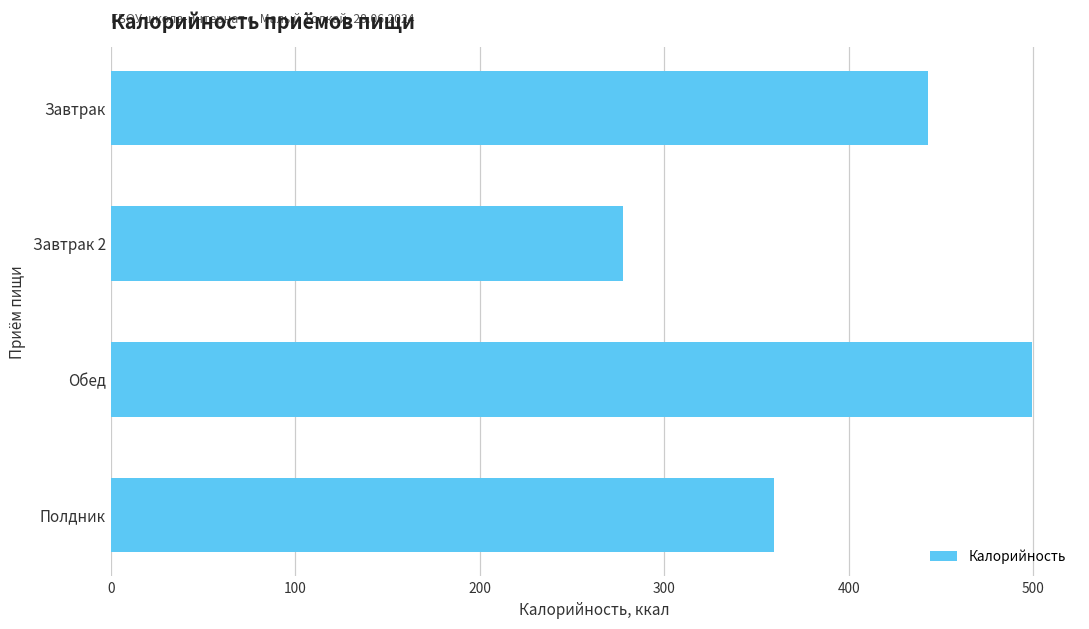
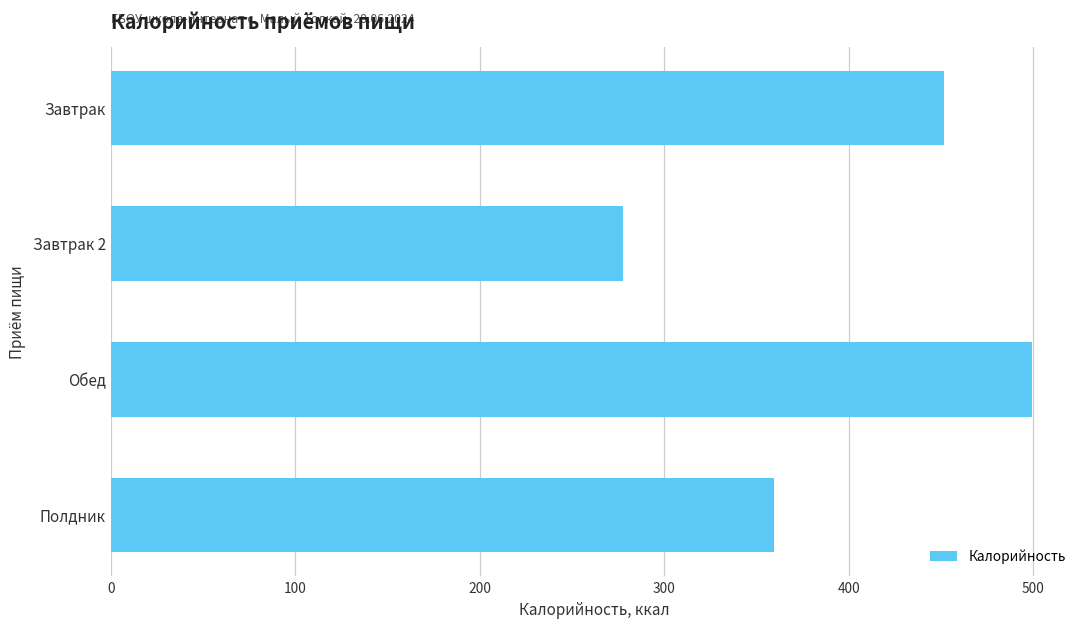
Завтрак: 443 -> 451
